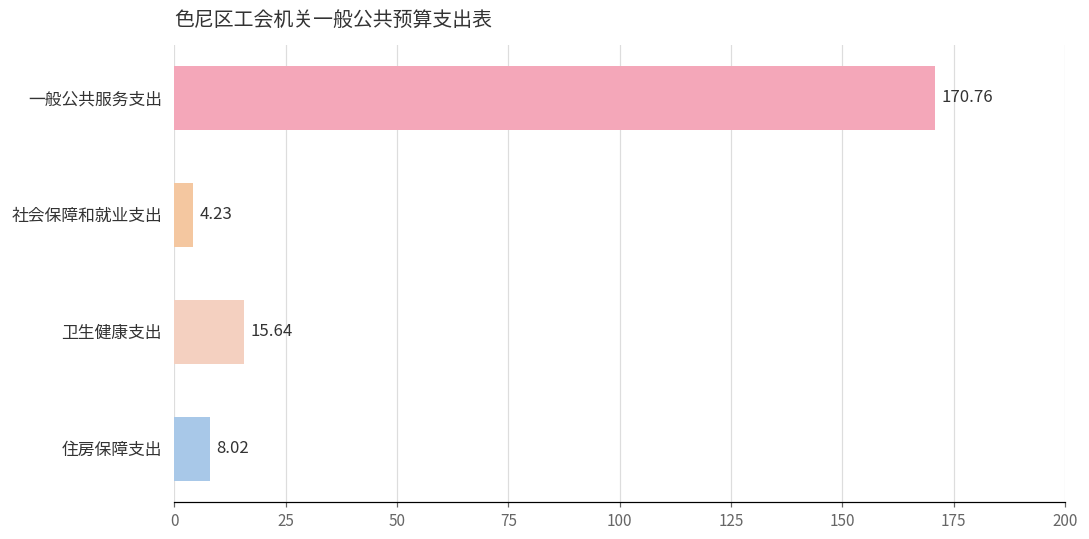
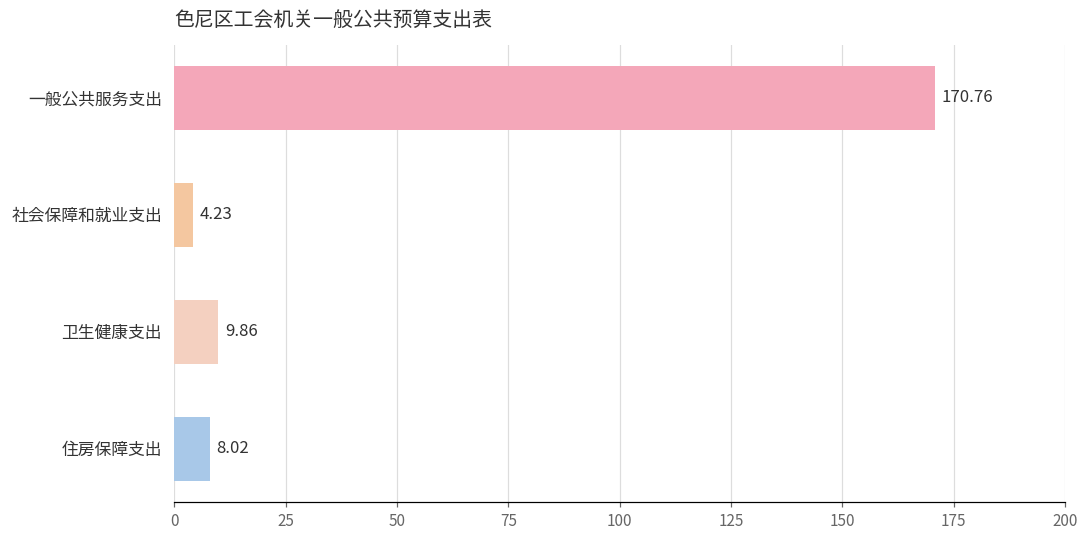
卫生健康支出: 15.64 -> 9.86
